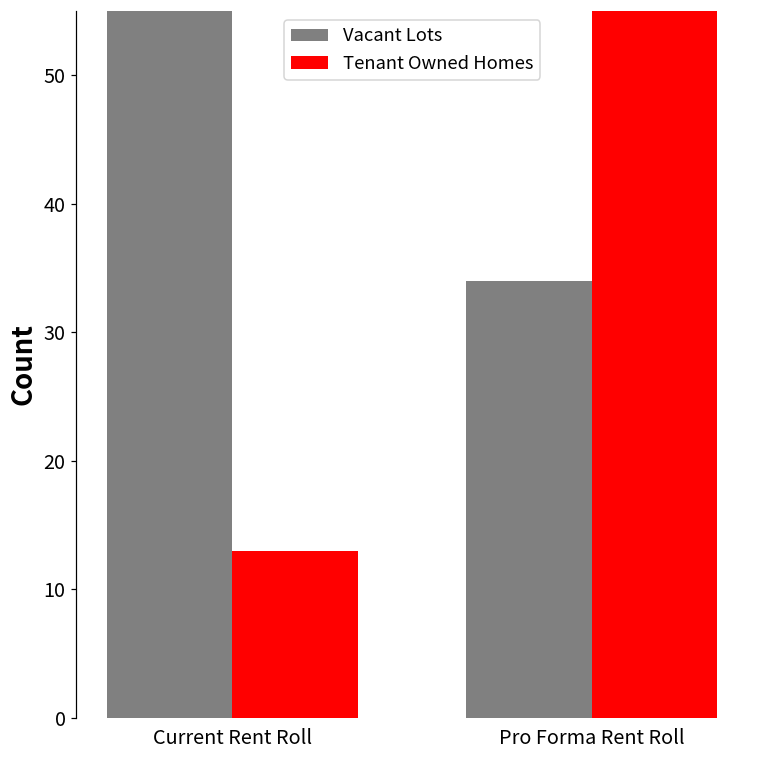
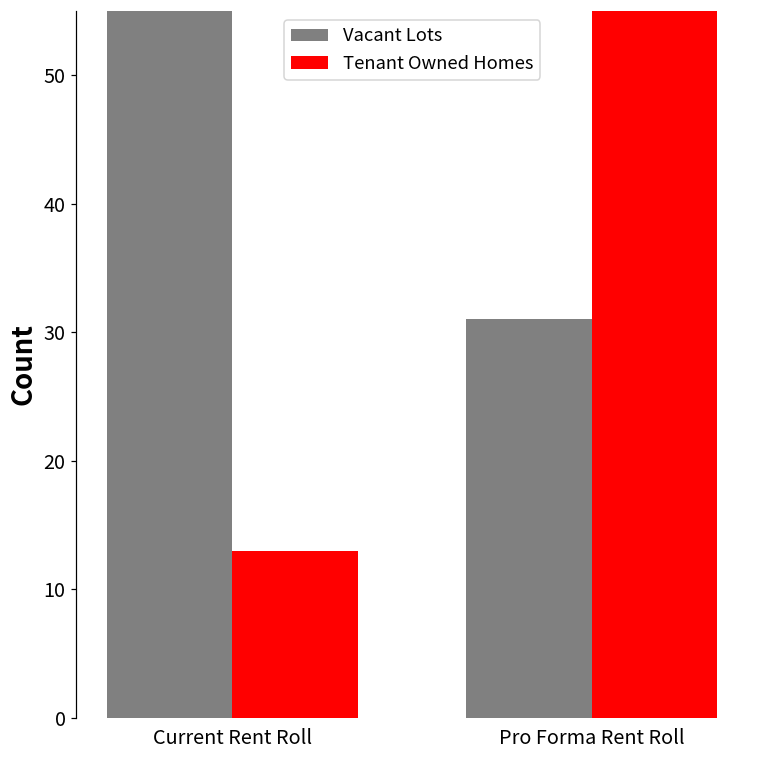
Vacant Lots, Pro Forma Rent Roll: 34 -> 31
